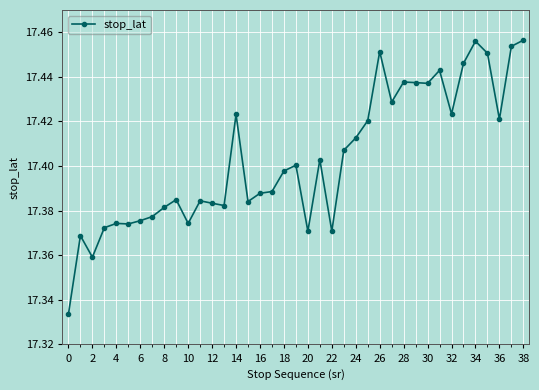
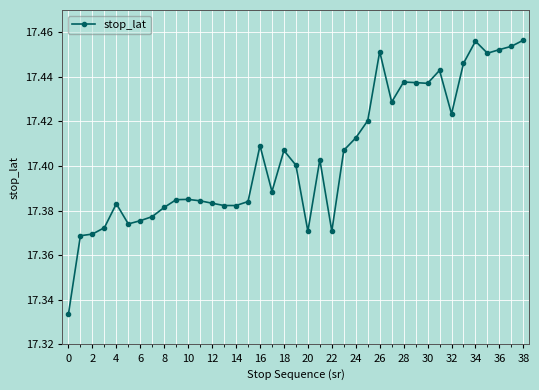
2: 17.359 -> 17.370
4: 17.374 -> 17.383
10: 17.374 -> 17.385
14: 17.423 -> 17.382
16: 17.388 -> 17.409
18: 17.398 -> 17.407
36: 17.421 -> 17.452
